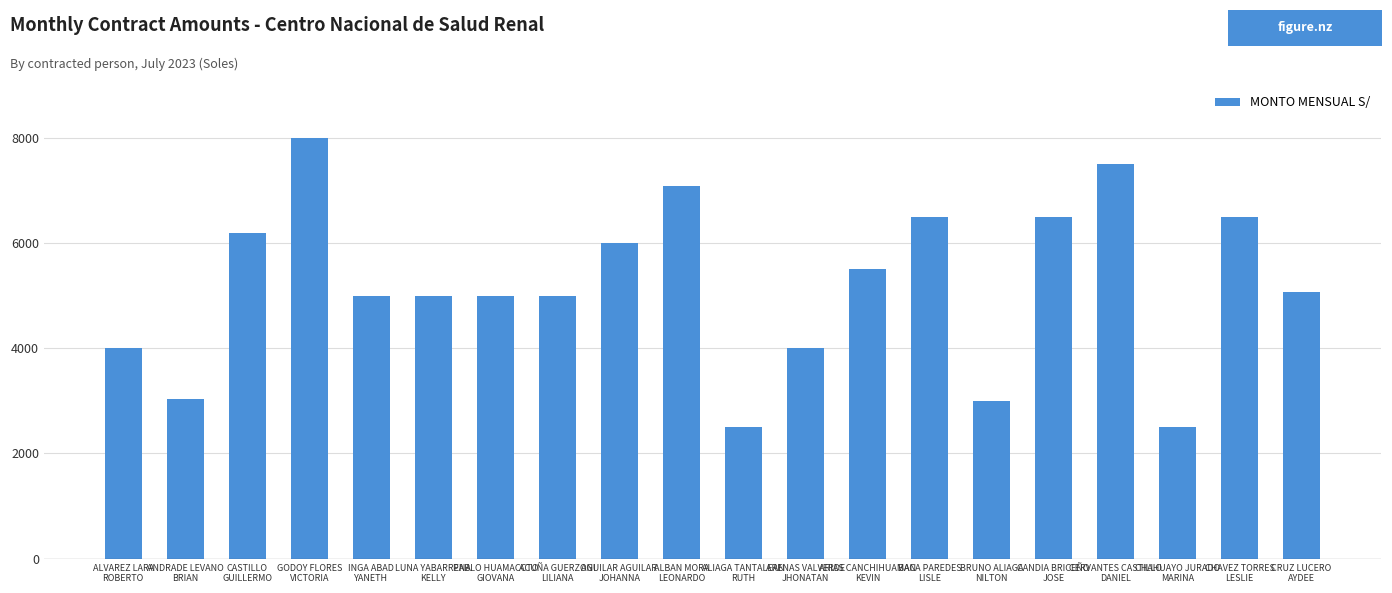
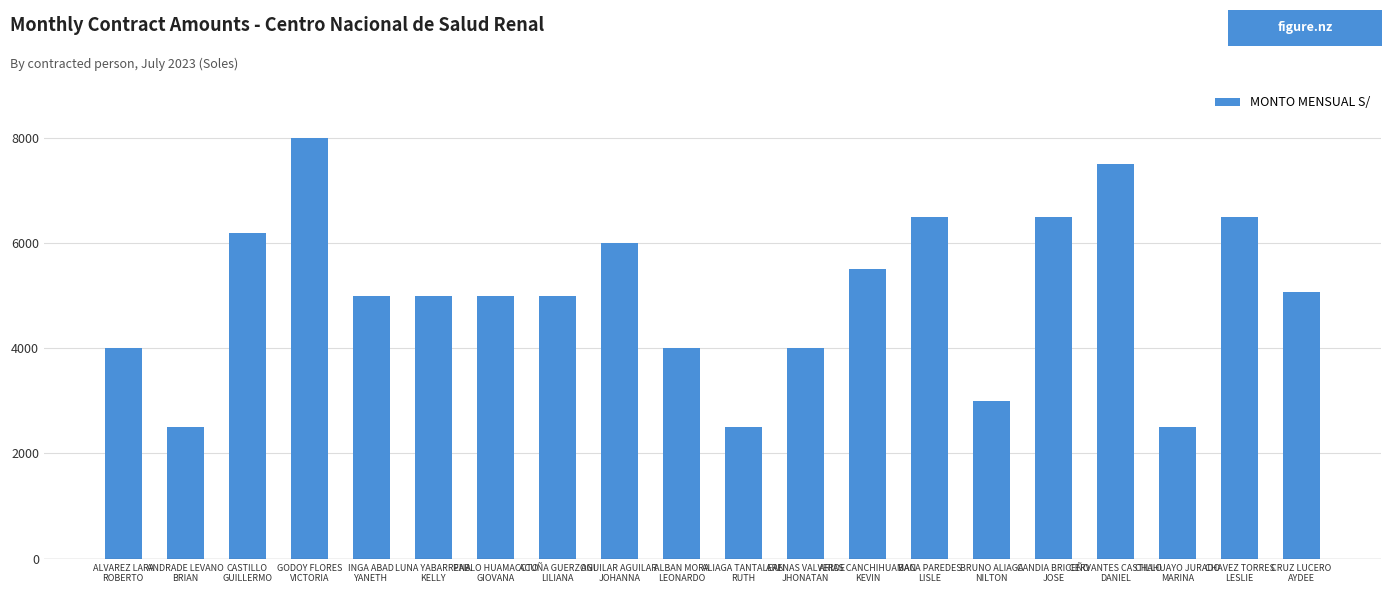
ANDRADE LEVANO BRIAN: 3000 -> 2500
ALBAN MORA LEONARDO: 7100 -> 4000
